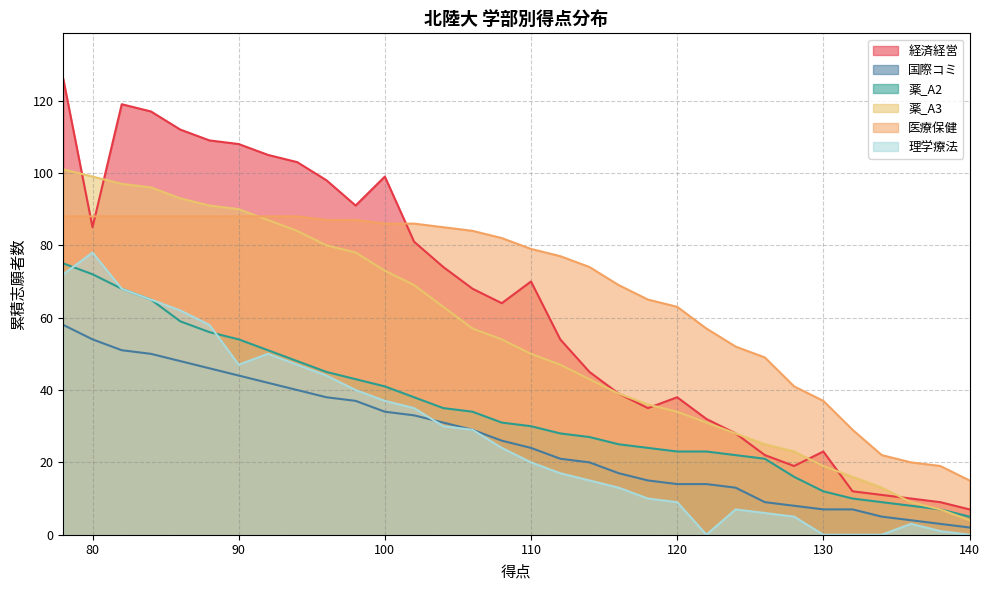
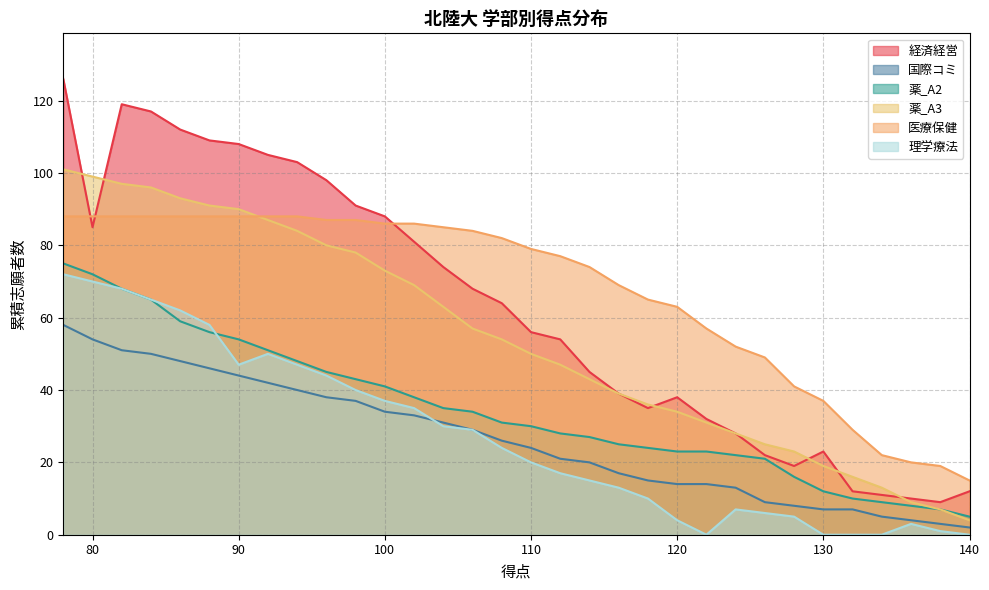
理学療法, 80: 78 -> 70
経済経営, 100: 99 -> 88
経済経営, 110: 70 -> 56
理学療法, 120: 9 -> 4
経済経営, 140: 7 -> 12
